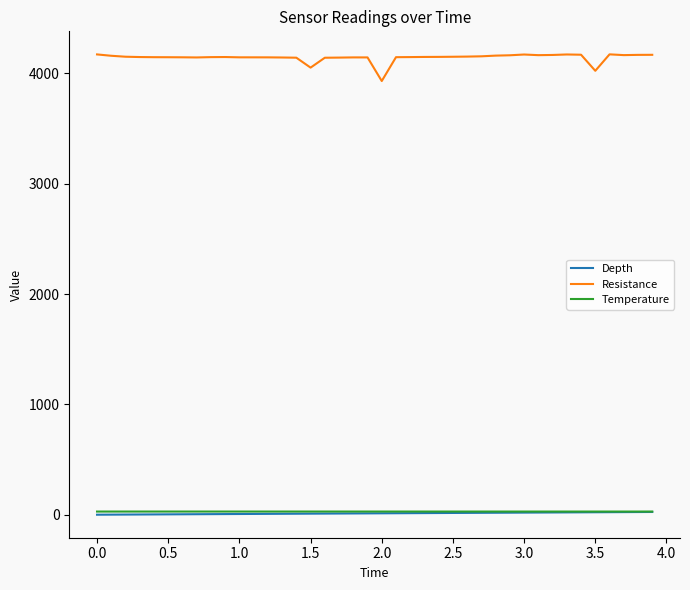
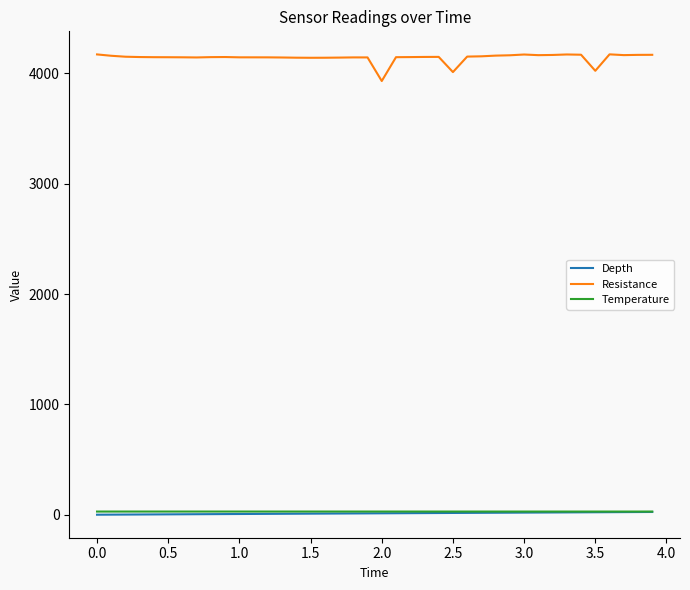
Resistance, 1.5: 4050 -> 4140
Resistance, 2.5: 4150 -> 4010
